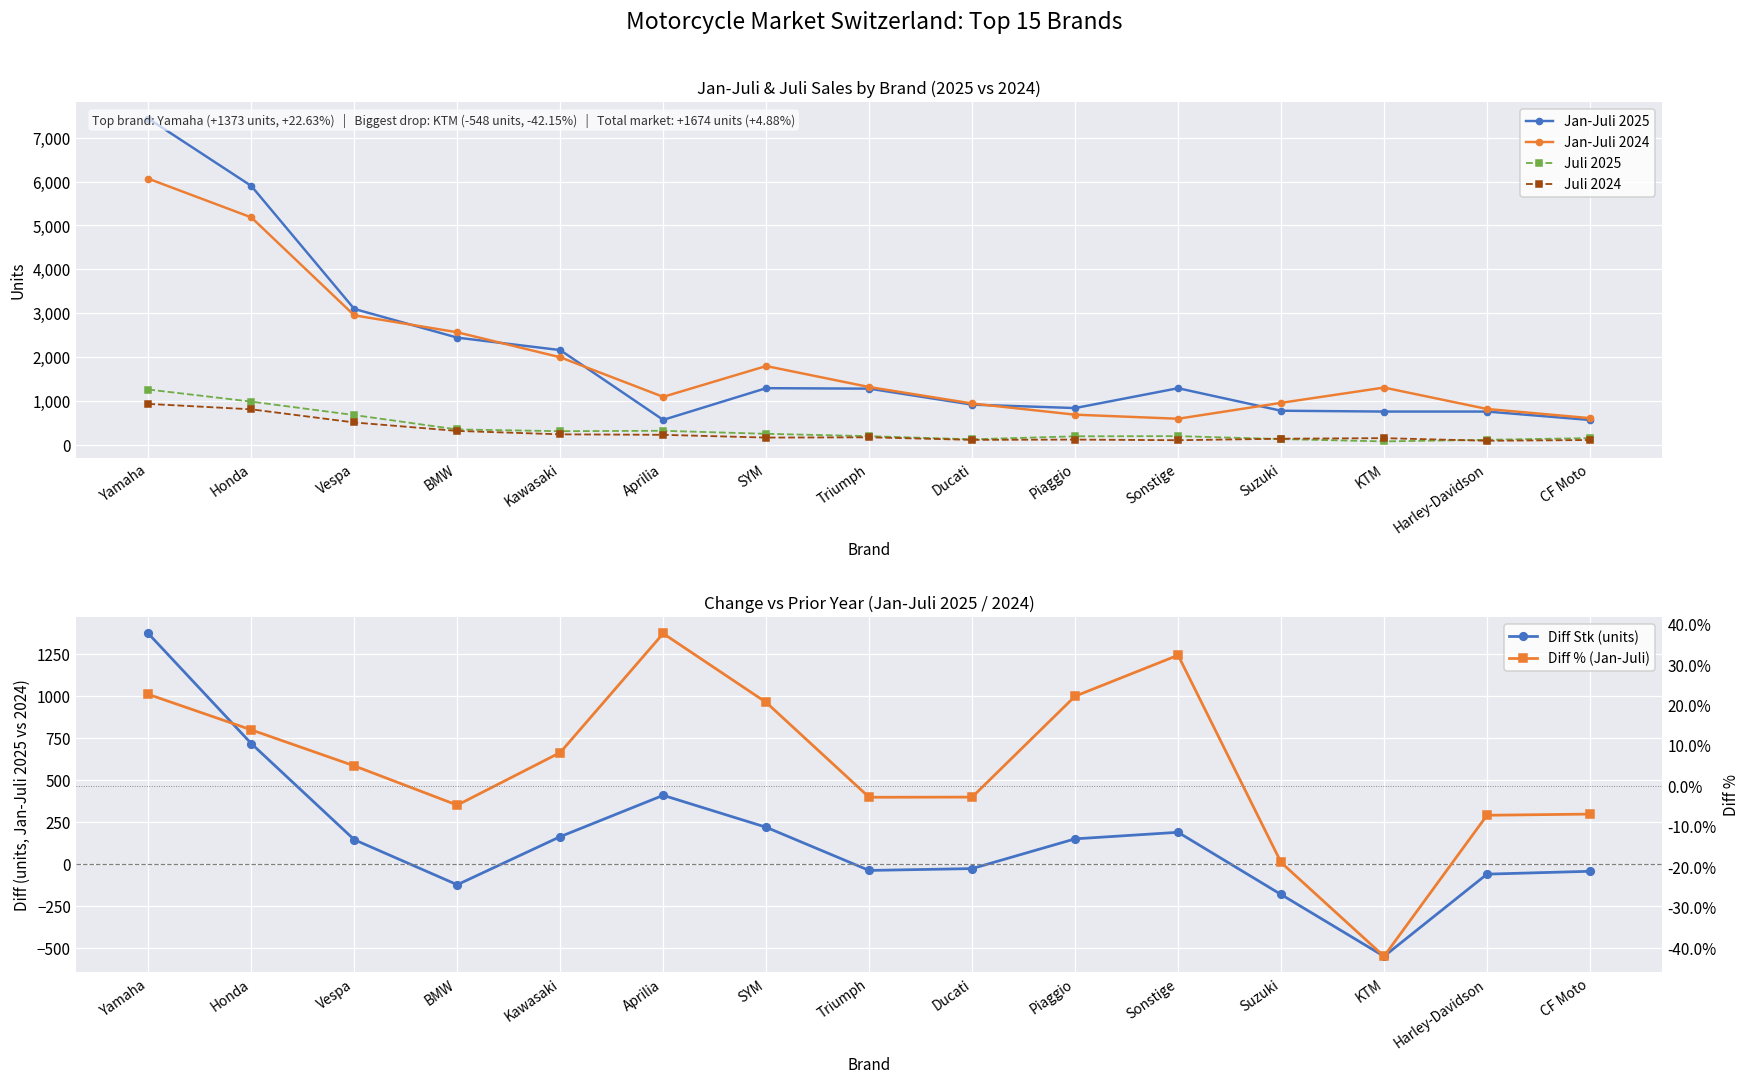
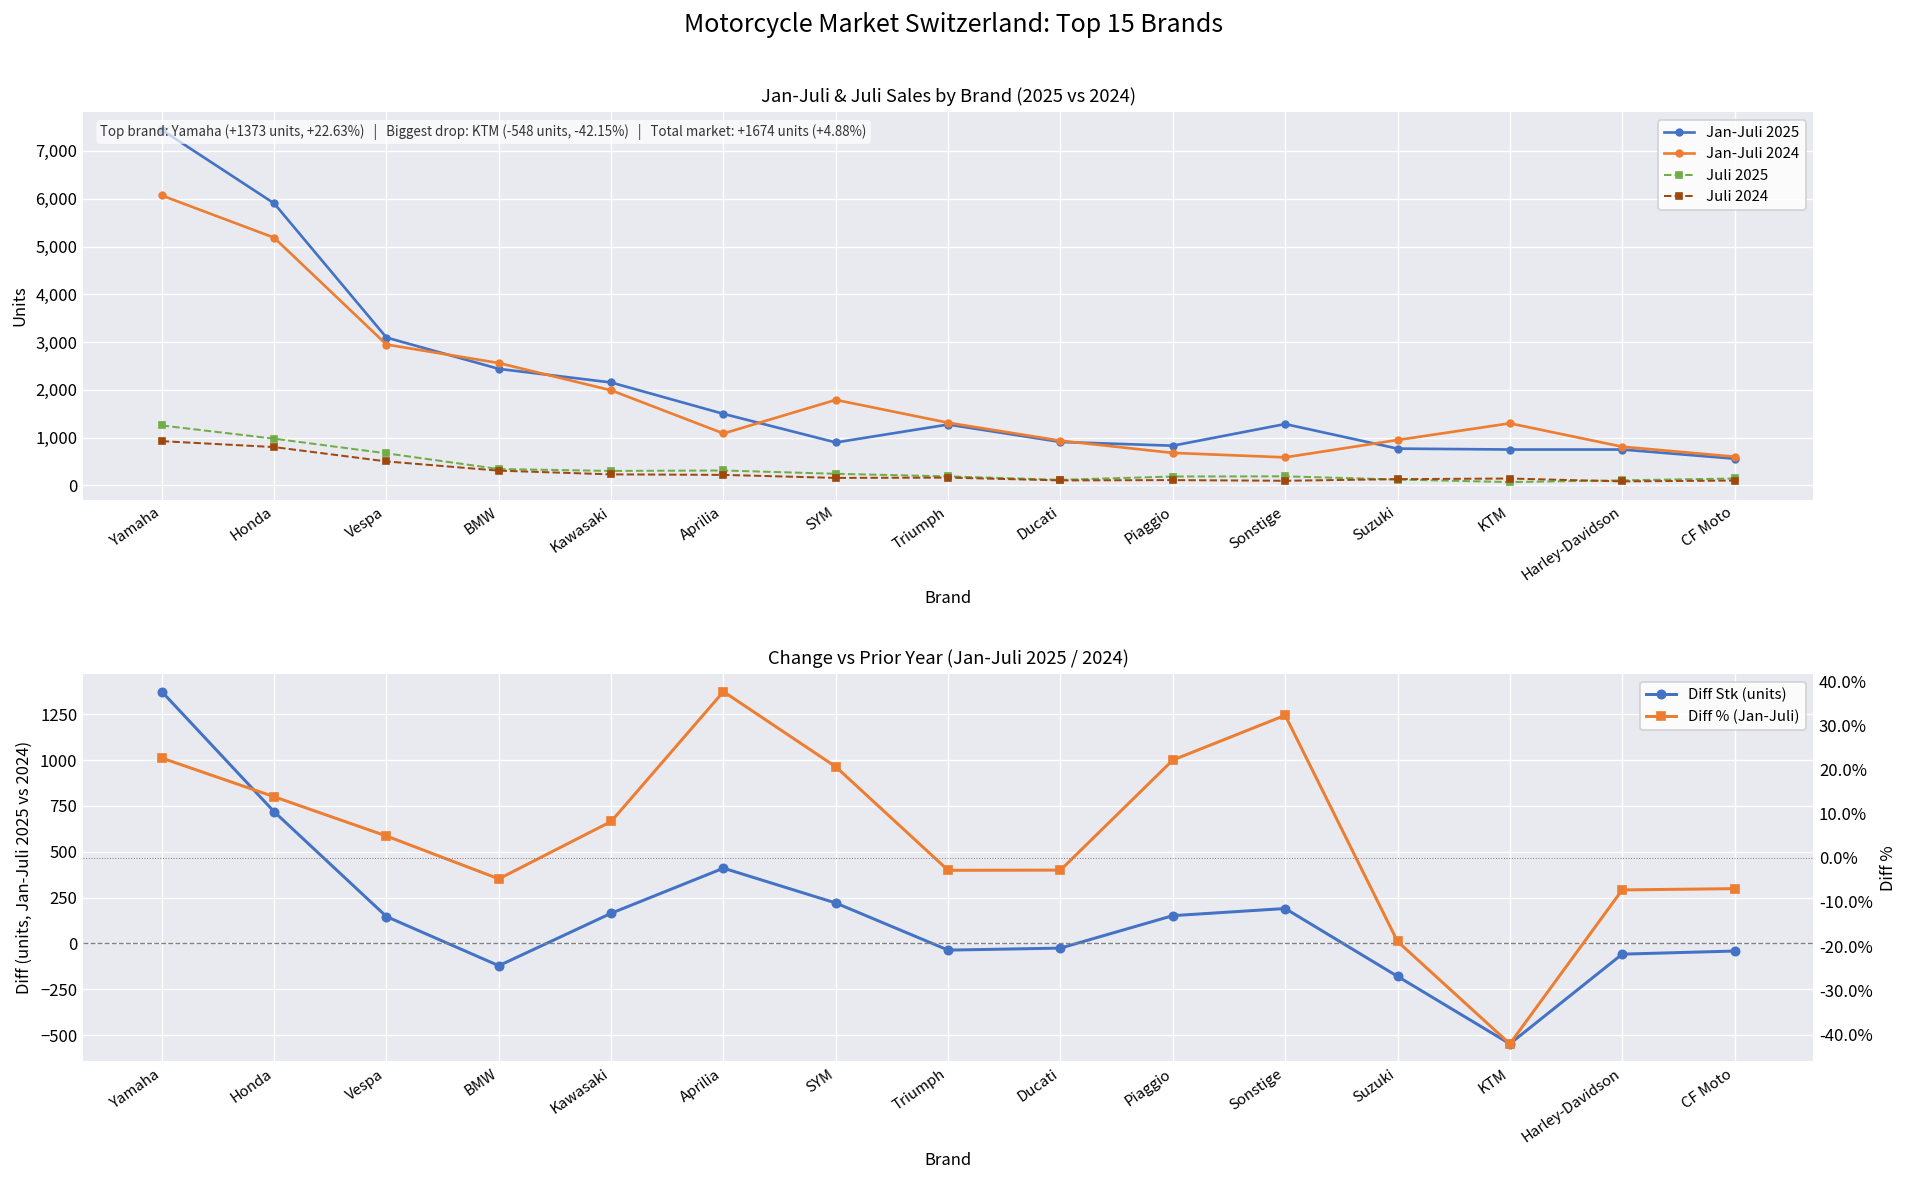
Jan-Juli & Juli Sales by Brand (2025 vs 2024), Jan-Juli 2025, Aprilia: 600 -> 1,500
Jan-Juli & Juli Sales by Brand (2025 vs 2024), Jan-Juli 2025, SYM: 1,300 -> 900
